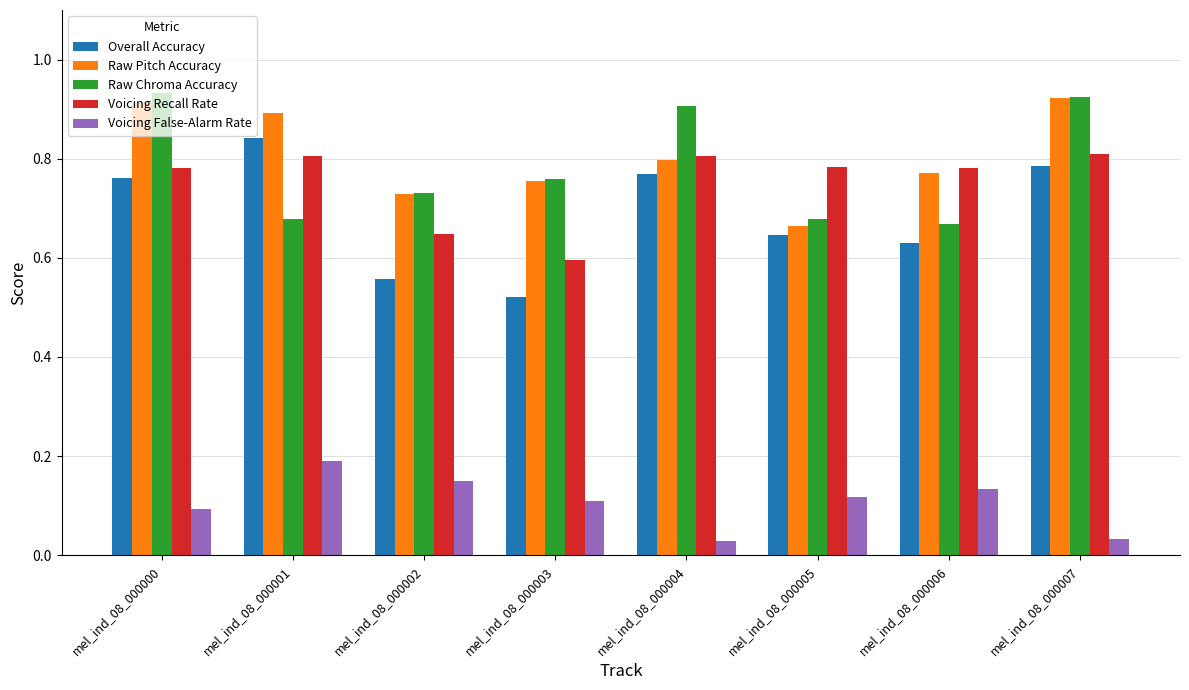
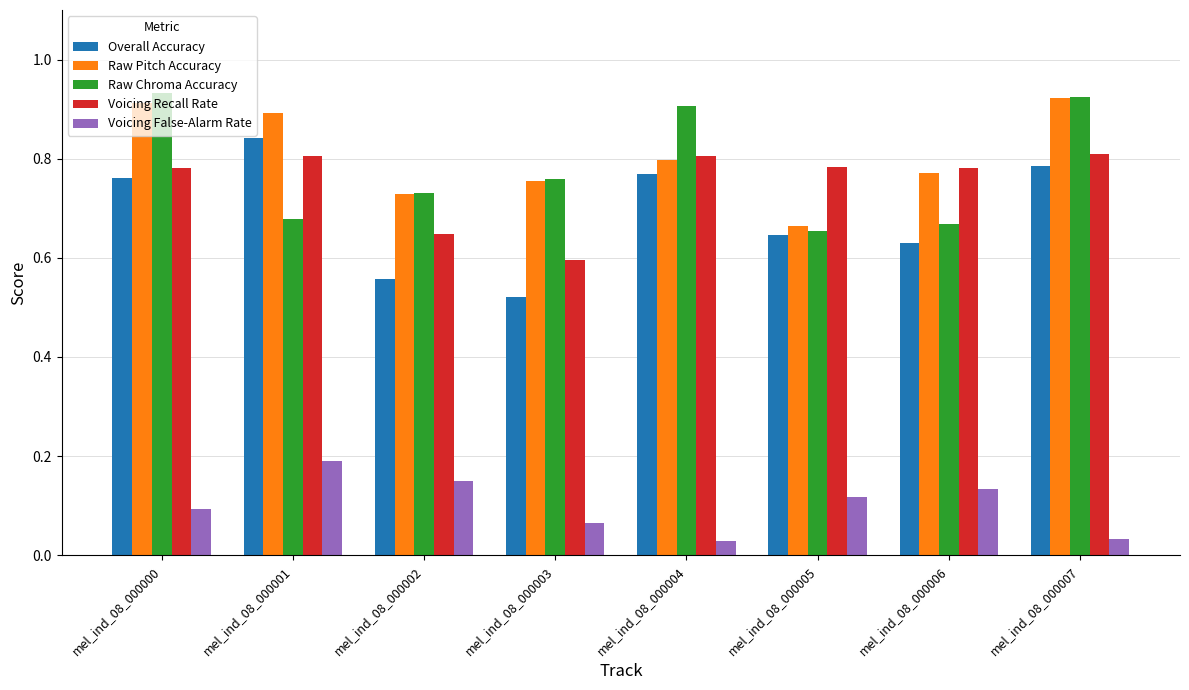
Voicing False-Alarm Rate, mel_ind_08_000003: 0.11 -> 0.07
Raw Chroma Accuracy, mel_ind_08_000005: 0.68 -> 0.65
